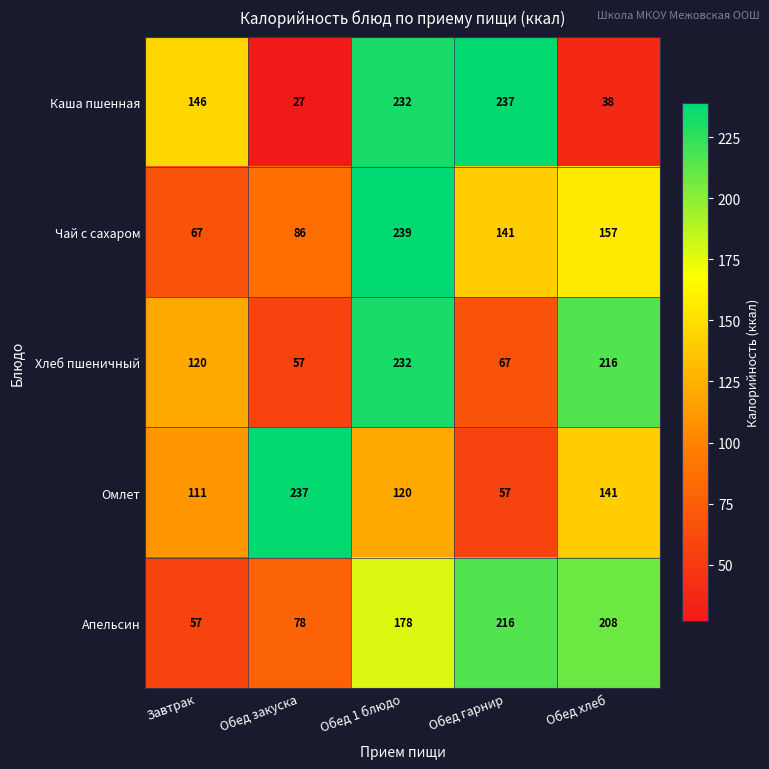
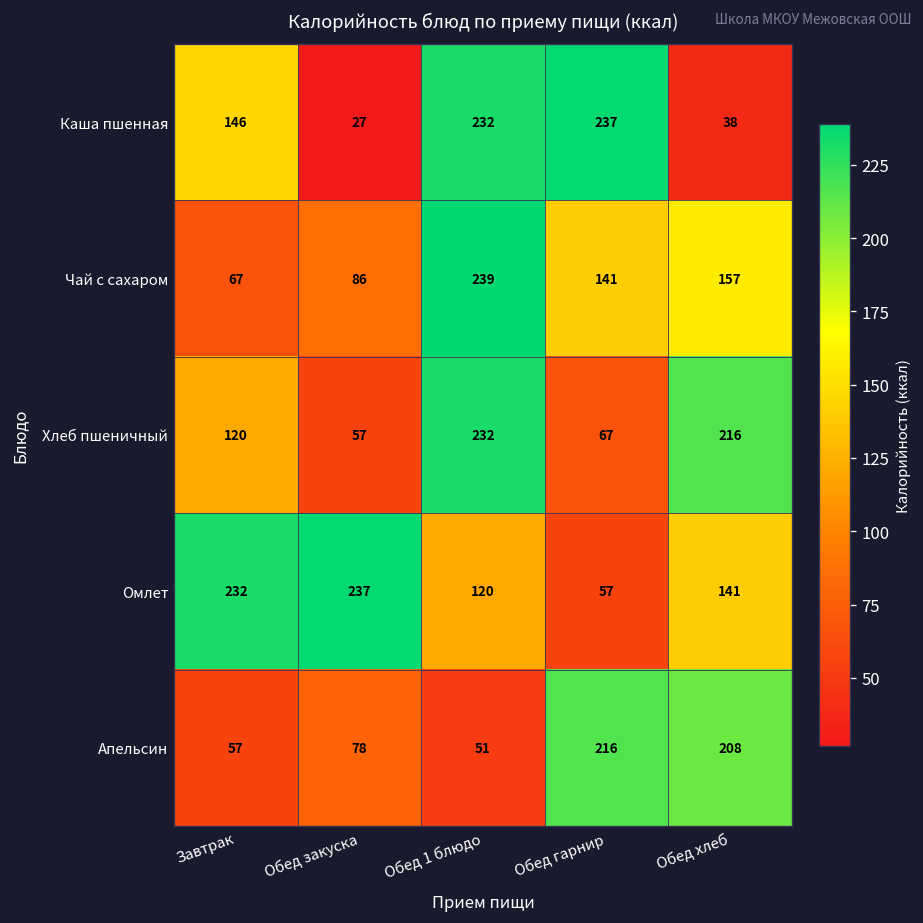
Омлет, Завтрак: 111 -> 232
Апельсин, Обед 1 блюдо: 178 -> 51
